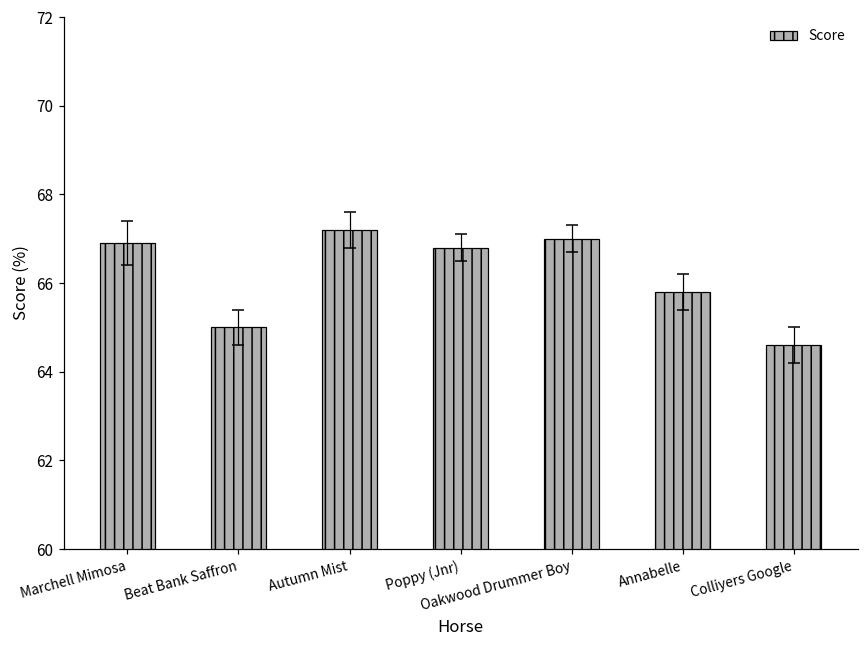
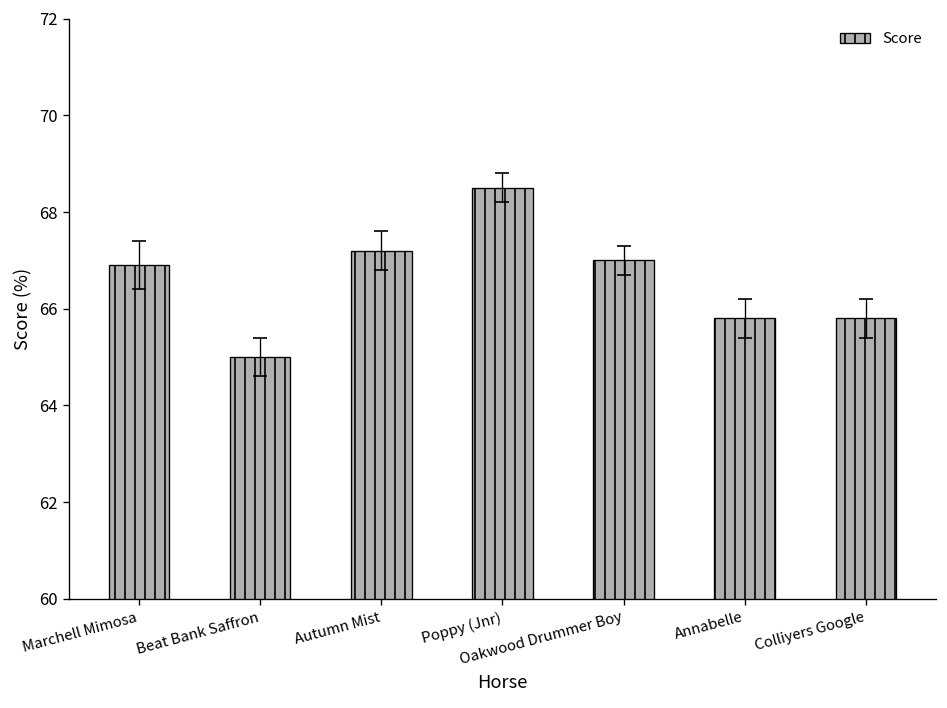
Score, Poppy (Jnr): 66.8 -> 68.5
Score, Colliyers Google: 64.6 -> 65.8
